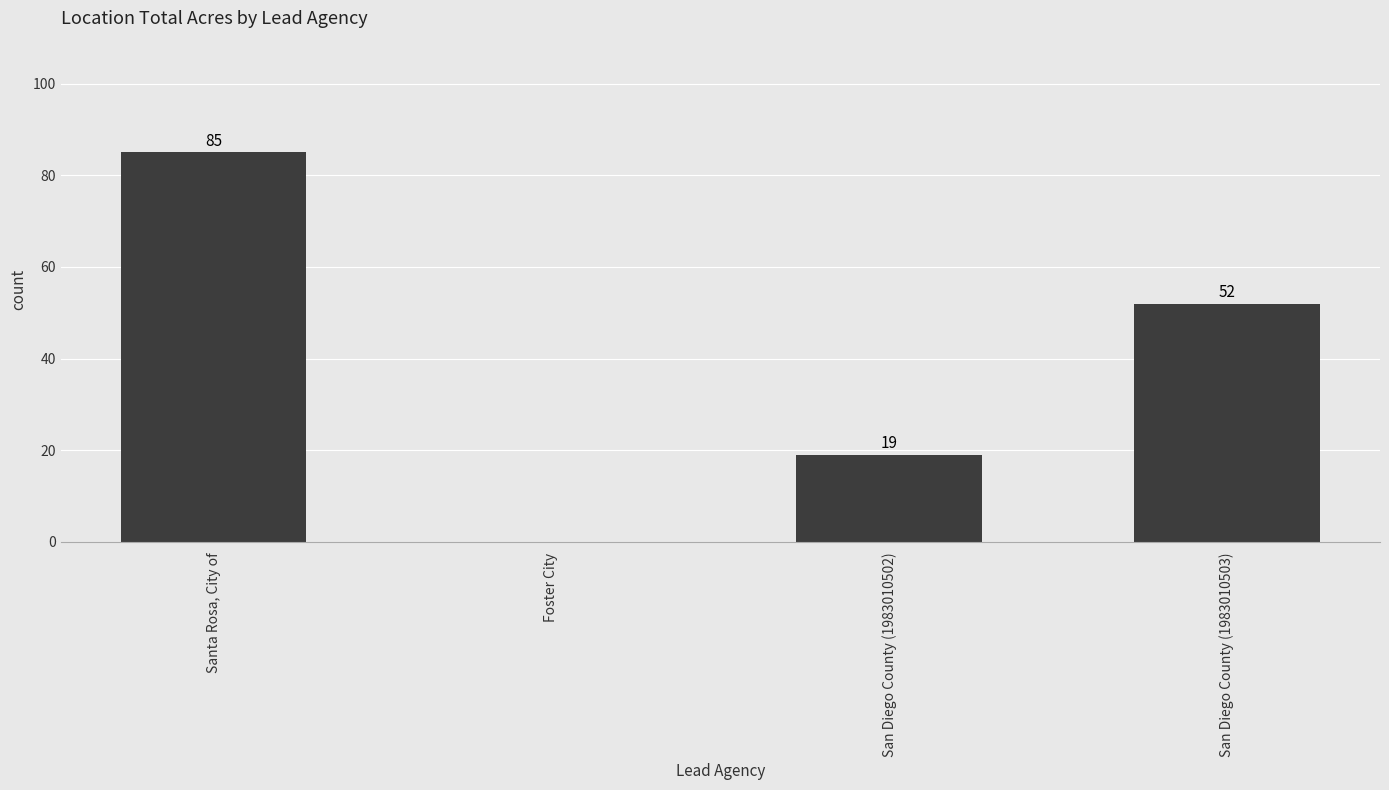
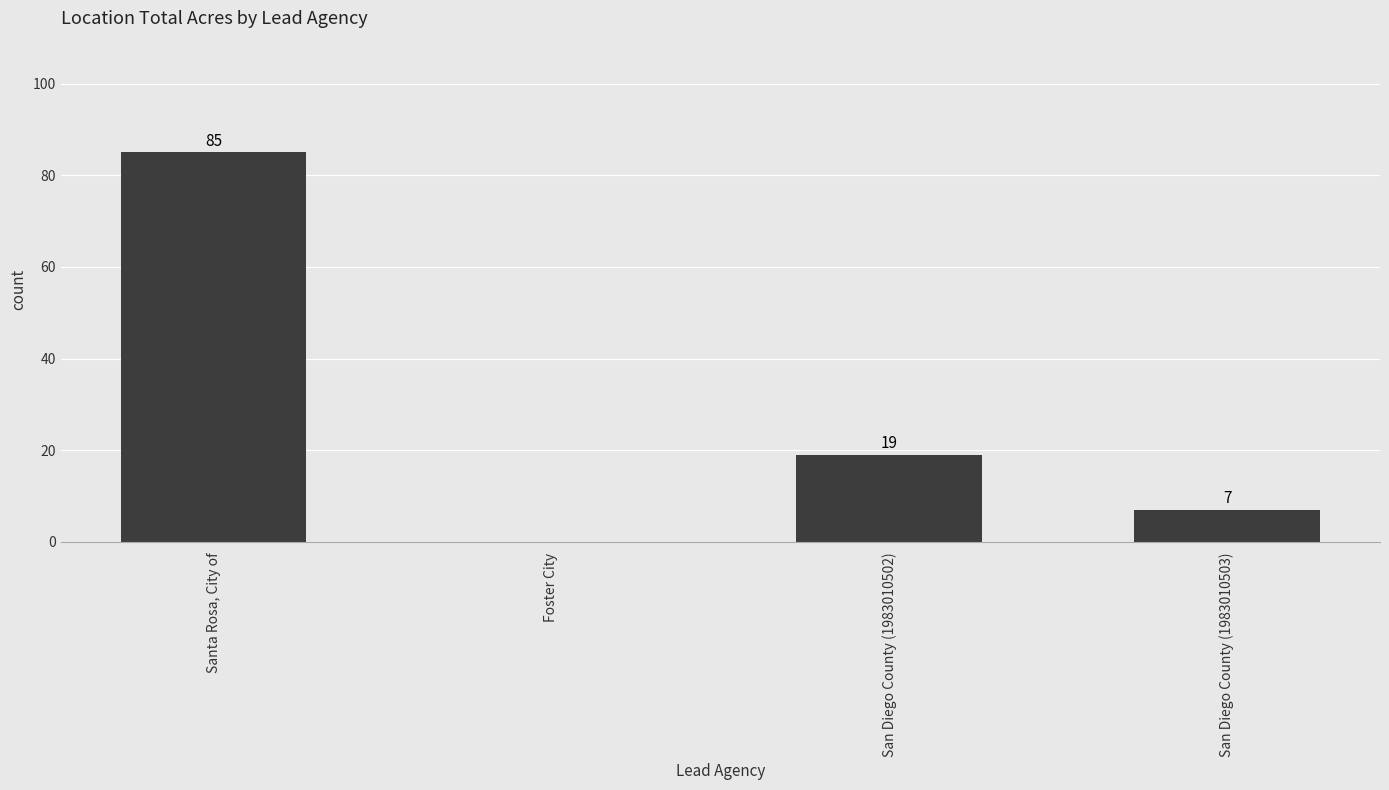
San Diego County (1983010503): 52 -> 7
